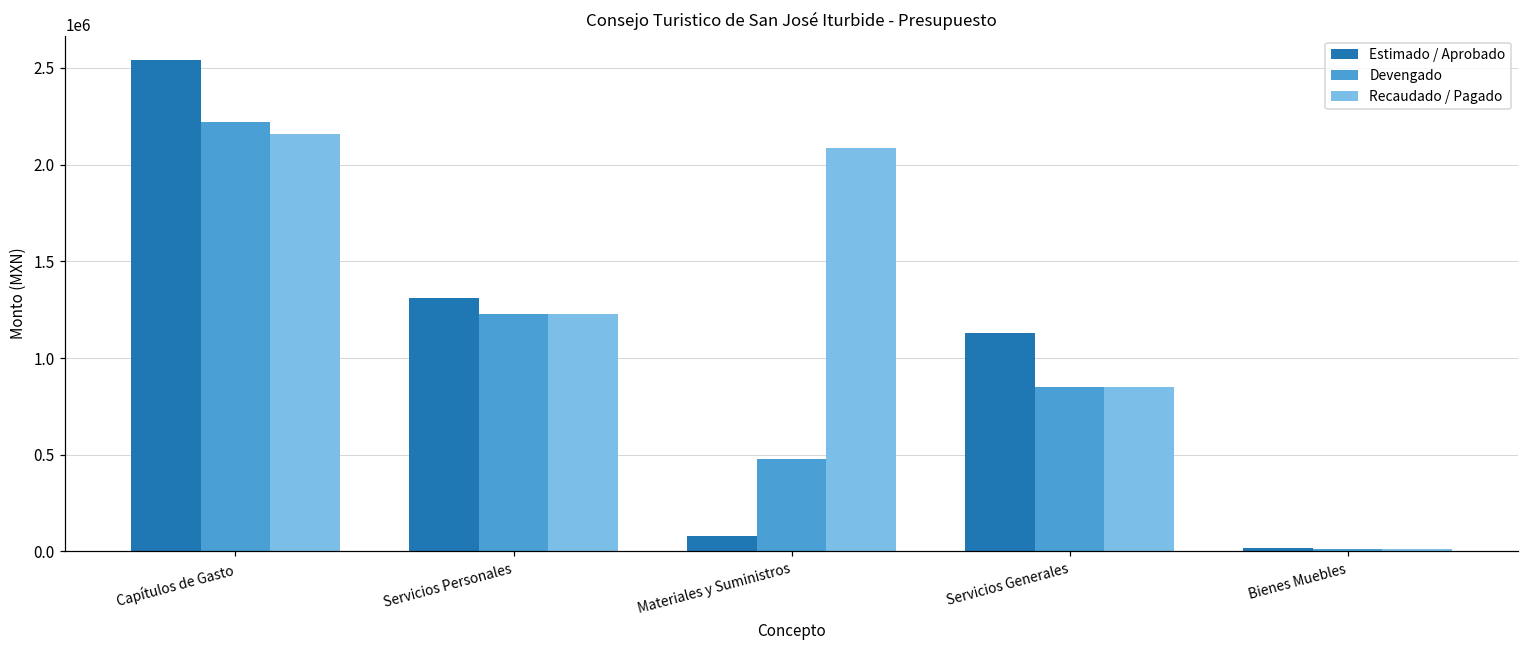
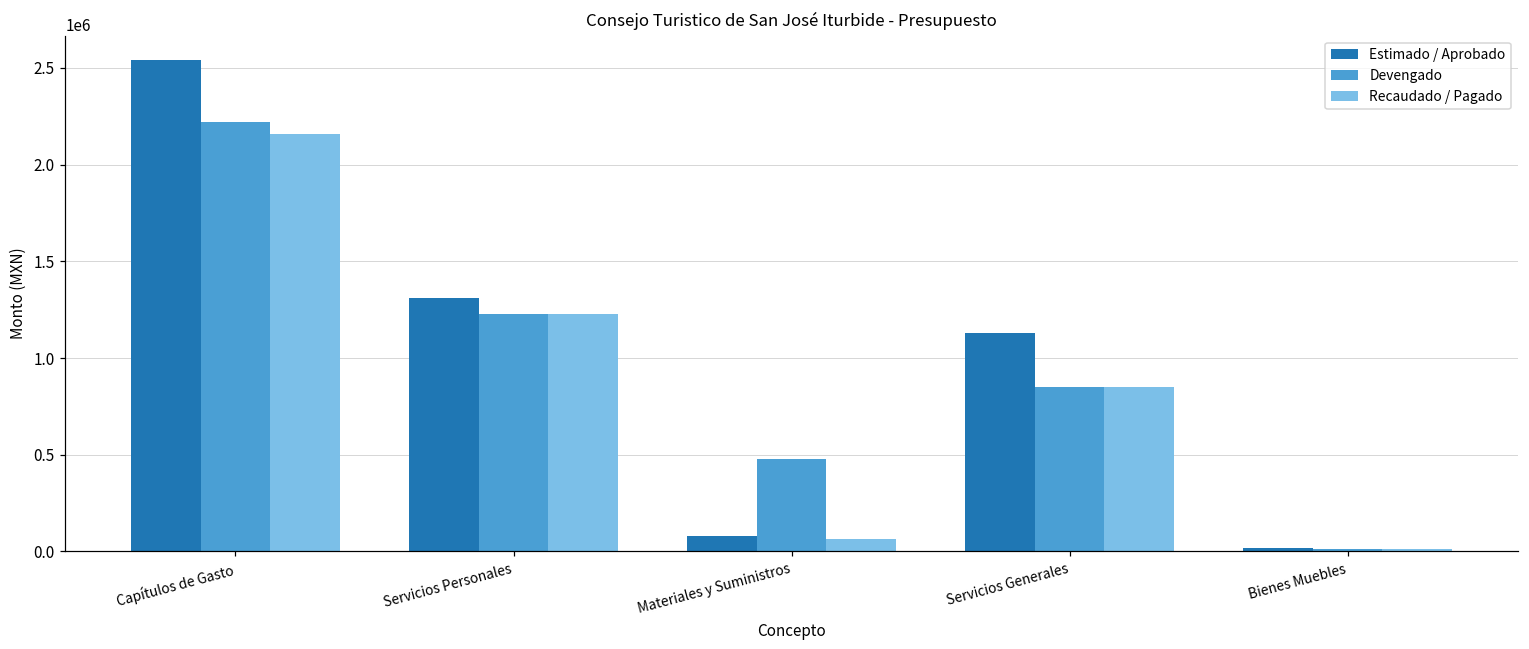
Recaudado / Pagado, Materiales y Suministros: 2090000 -> 70000
